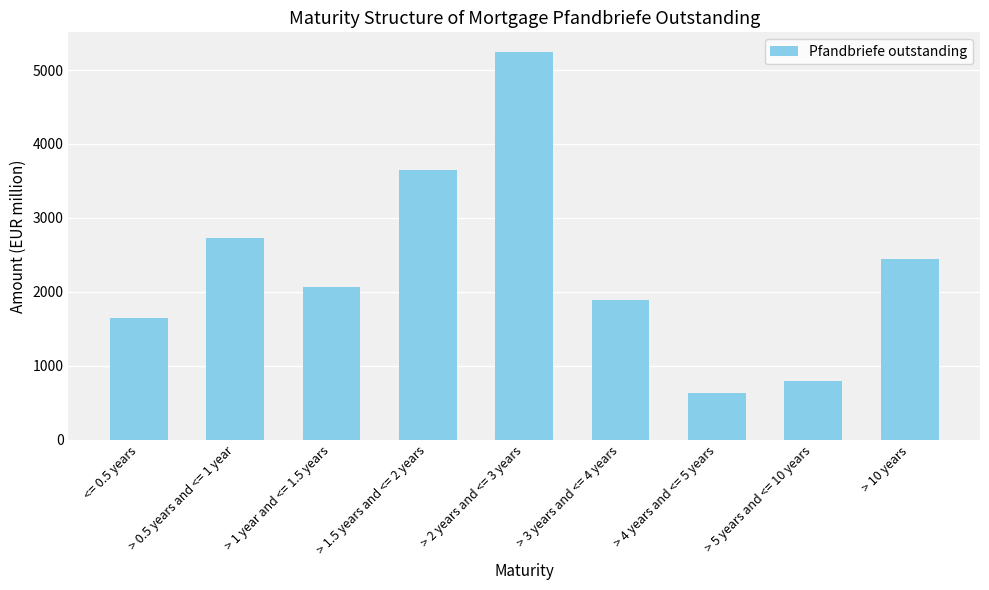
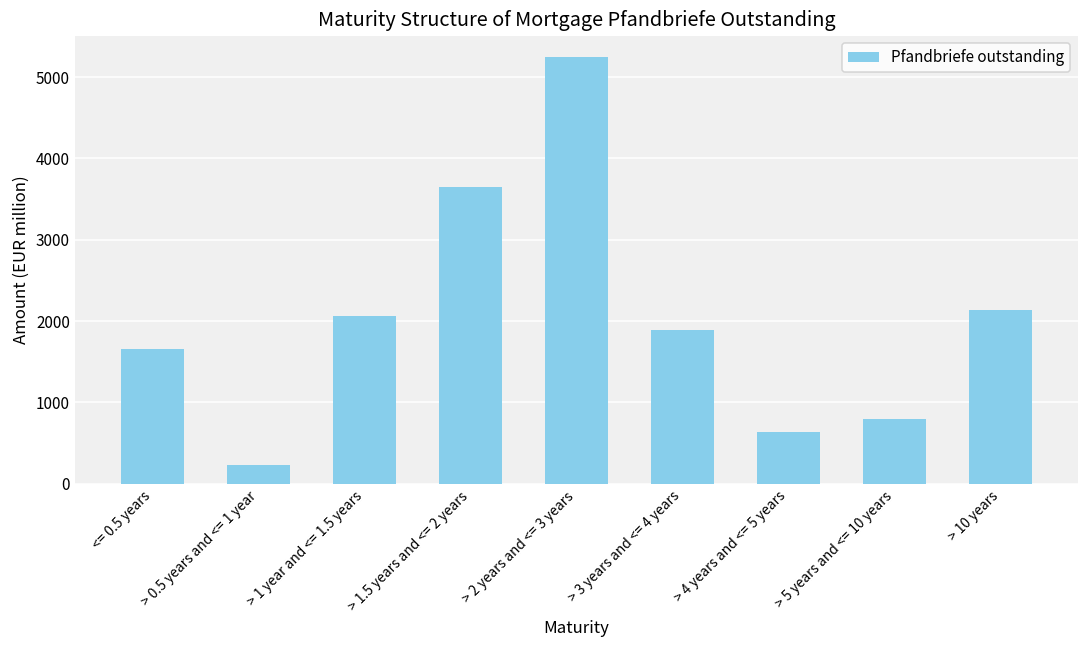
> 0.5 years and <= 1 year: 2700 -> 200
> 10 years: 2400 -> 2100
